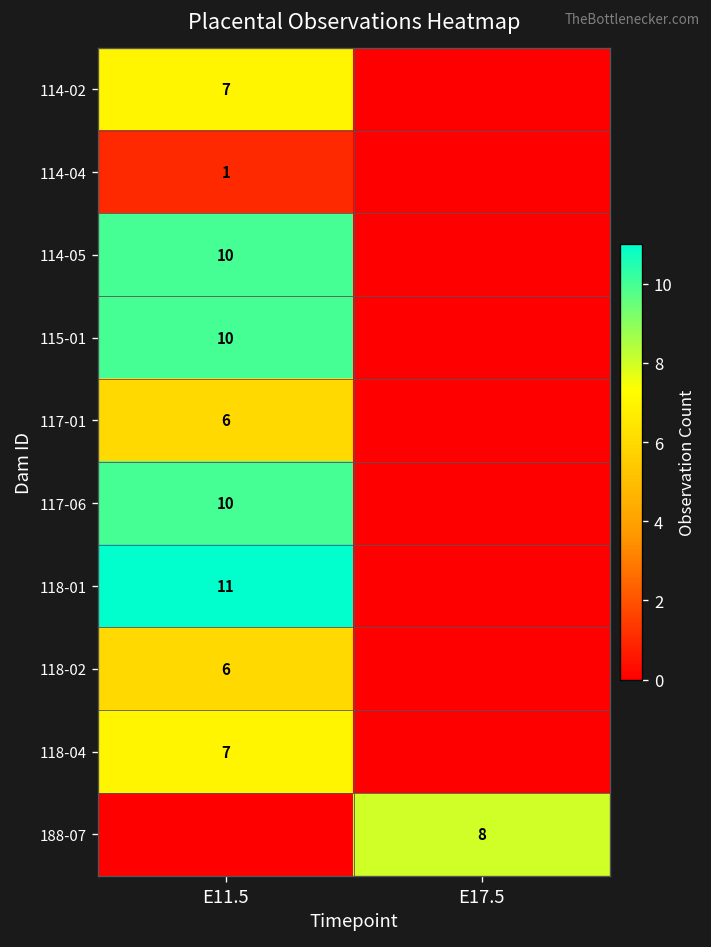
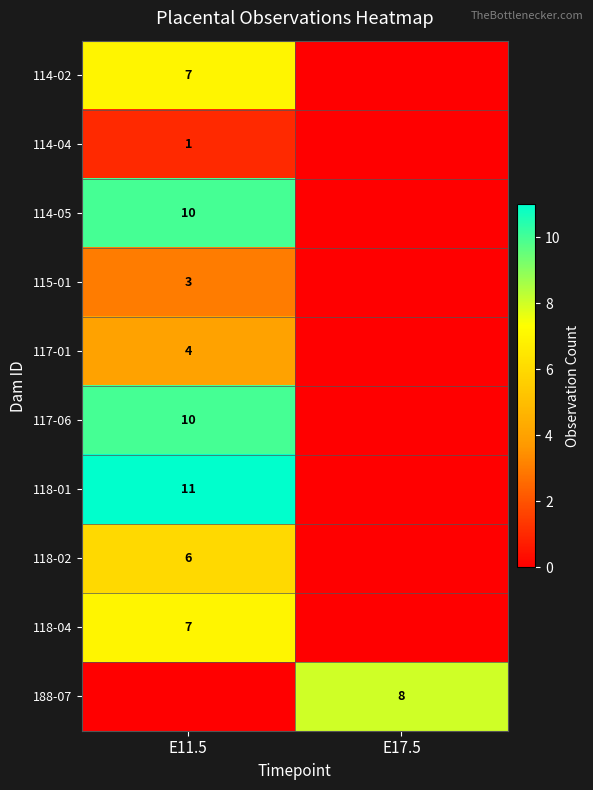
115-01, E11.5: 10 -> 3
117-01, E11.5: 6 -> 4
